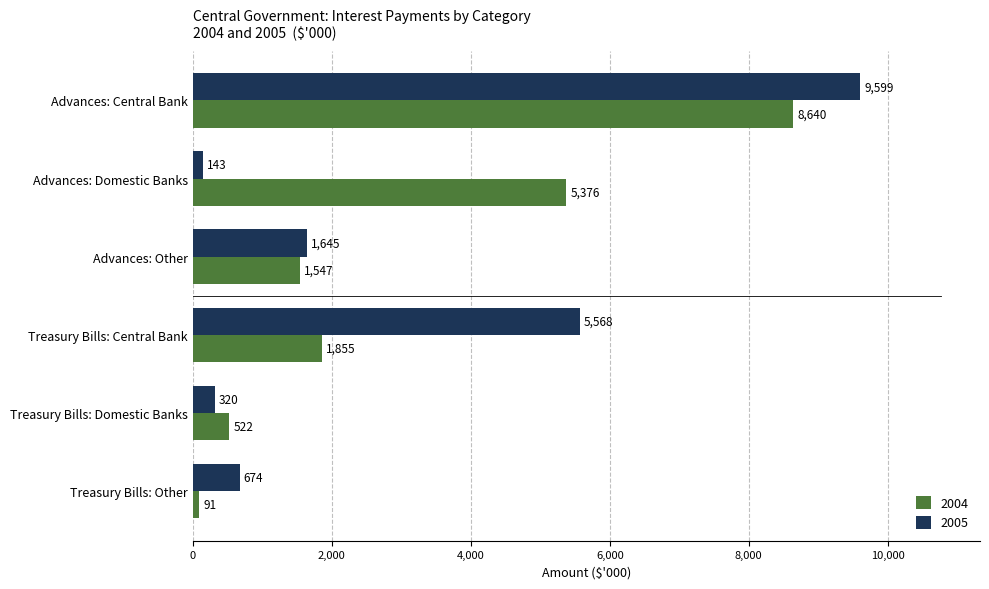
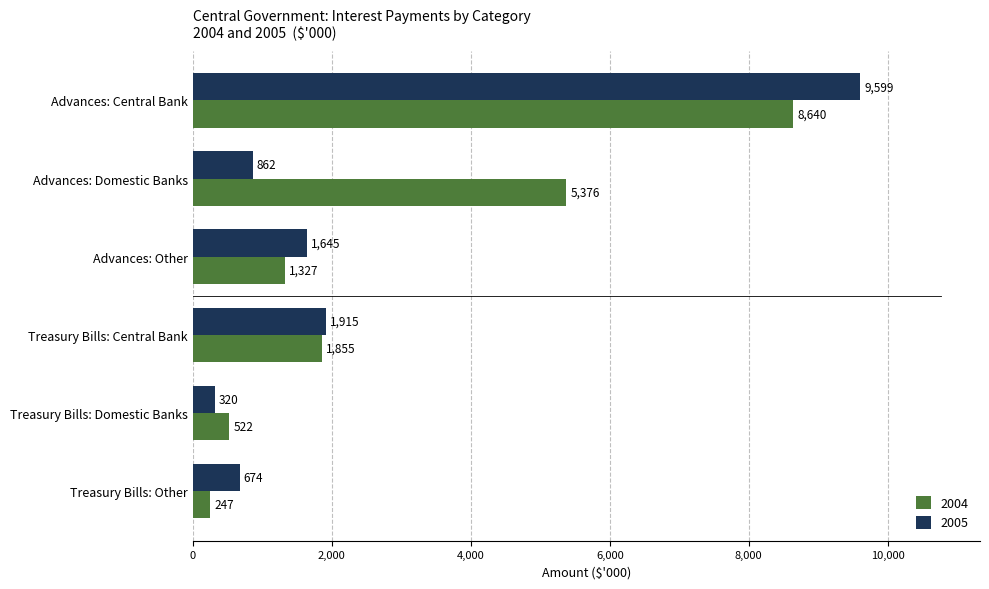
2005, Advances: Domestic Banks: 143 -> 862
2004, Advances: Other: 1,547 -> 1,327
2005, Treasury Bills: Central Bank: 5,568 -> 1,915
2004, Treasury Bills: Other: 91 -> 247
